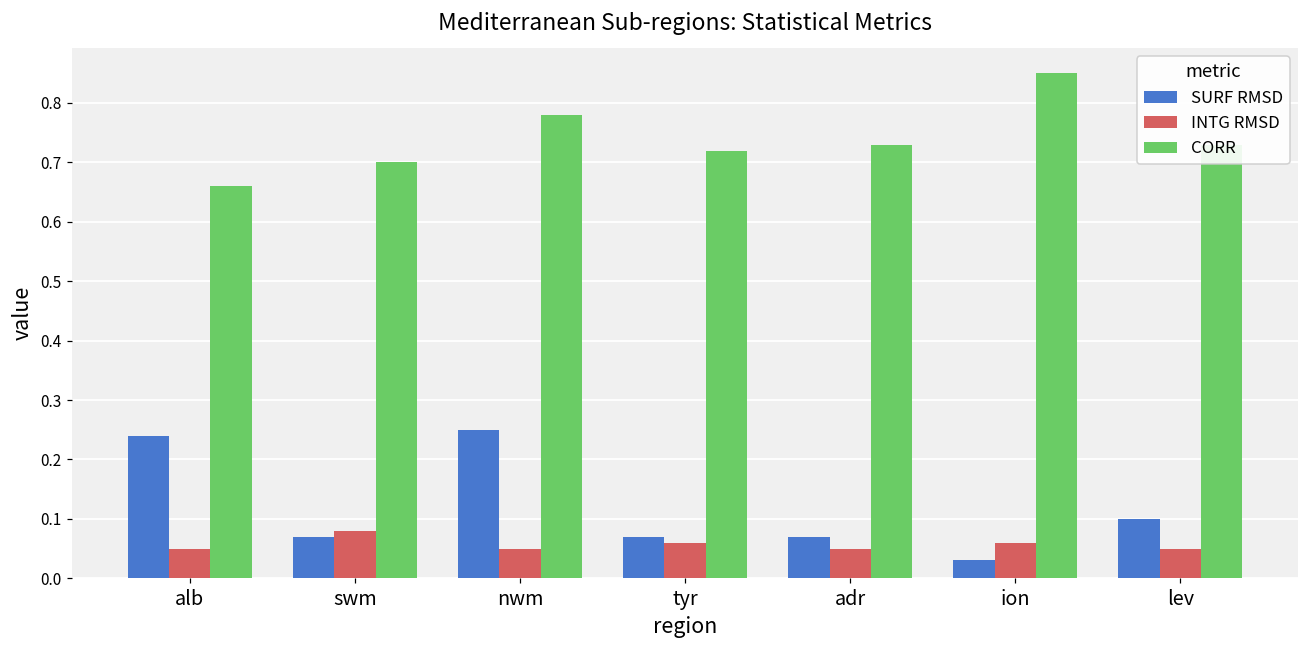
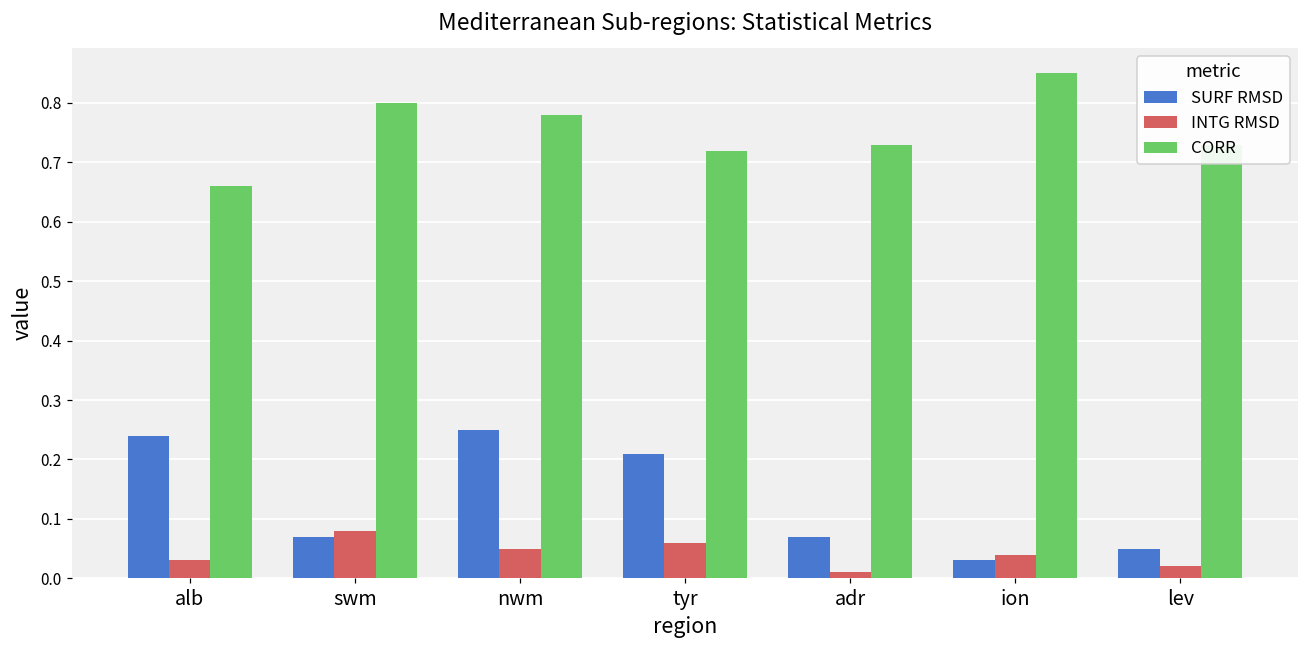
INTG RMSD, alb: 0.05 -> 0.03
CORR, swm: 0.7 -> 0.8
SURF RMSD, tyr: 0.07 -> 0.21
INTG RMSD, adr: 0.05 -> 0.01
INTG RMSD, ion: 0.06 -> 0.04
SURF RMSD, lev: 0.10 -> 0.05
INTG RMSD, lev: 0.05 -> 0.02
